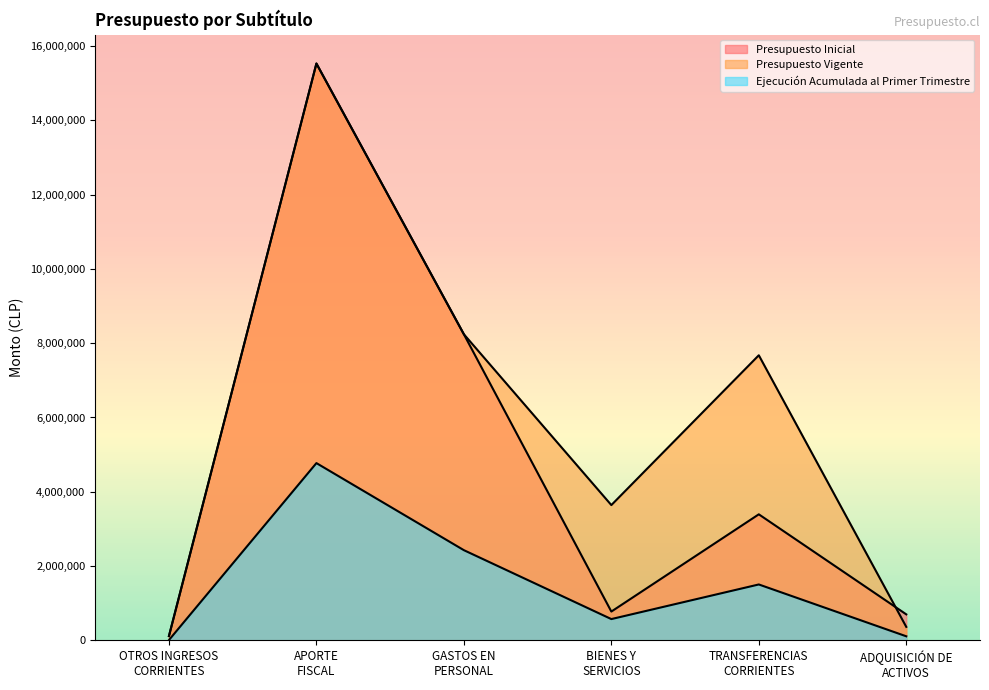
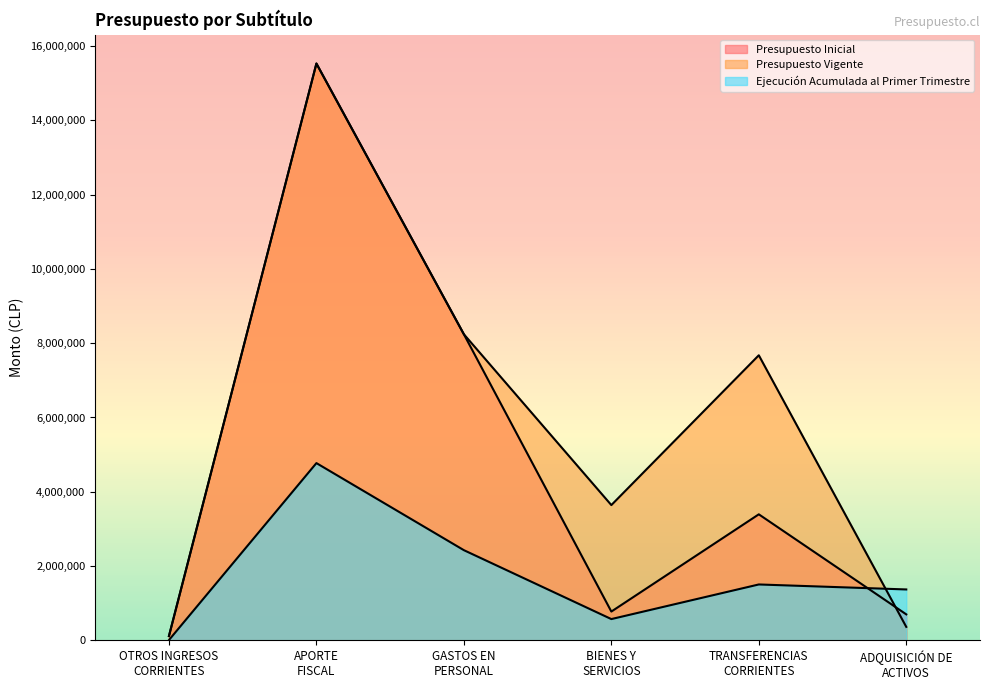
Ejecución Acumulada al Primer Trimestre, ADQUISICIÓN DE ACTIVOS: 100,000 -> 1,400,000
